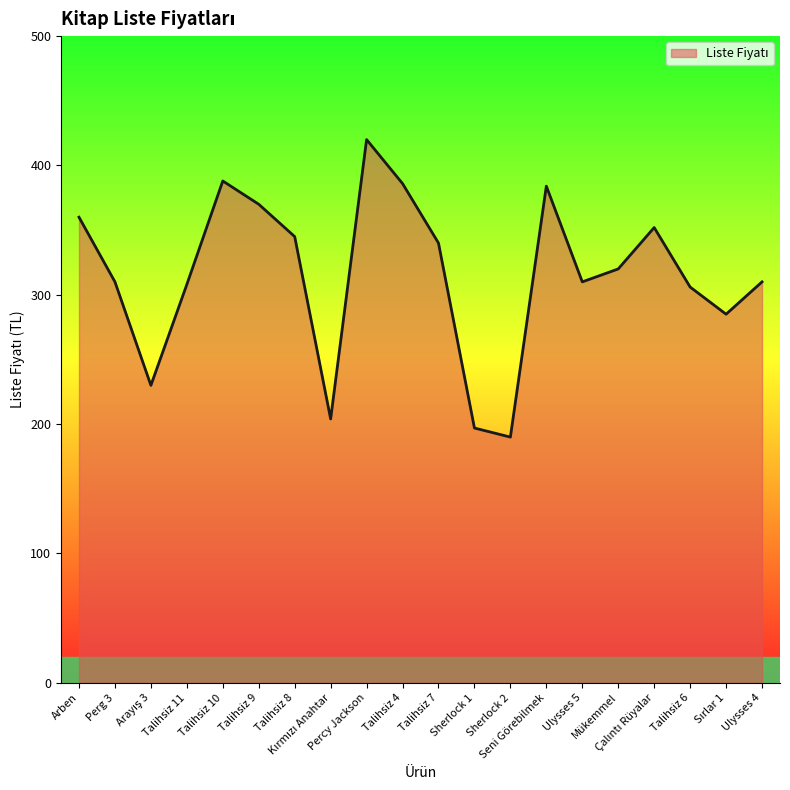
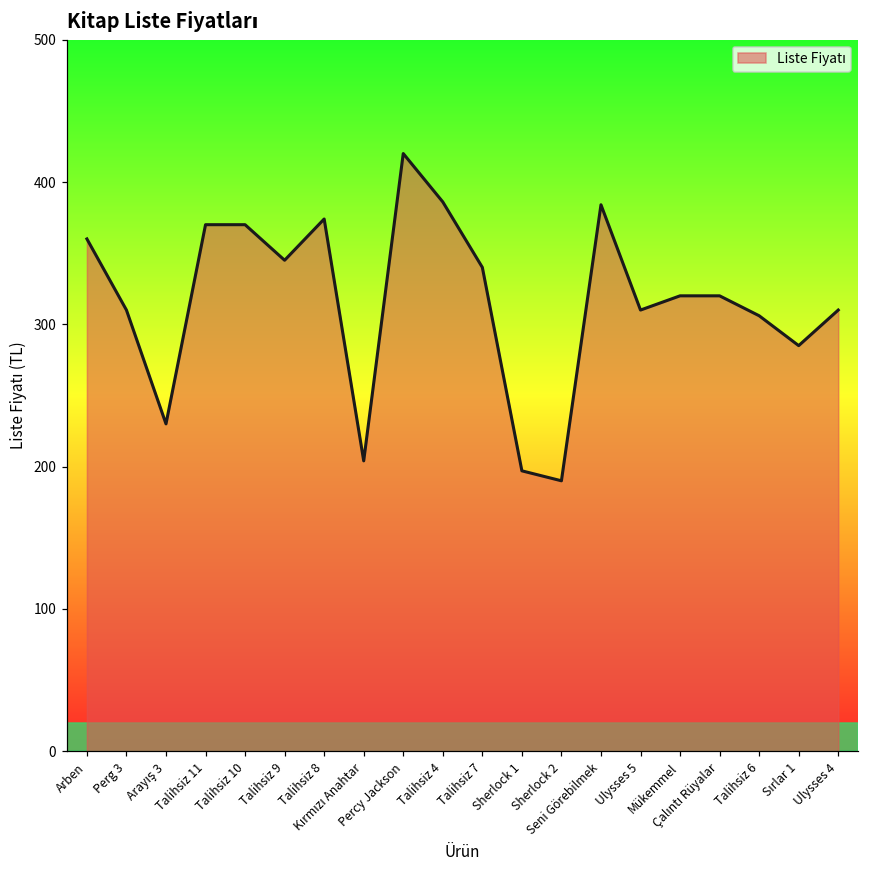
Talihsiz 11: 308 -> 370
Talihsiz 10: 388 -> 370
Talihsiz 9: 370 -> 345
Talihsiz 8: 345 -> 374
Çalıntı Rüyalar: 352 -> 320
